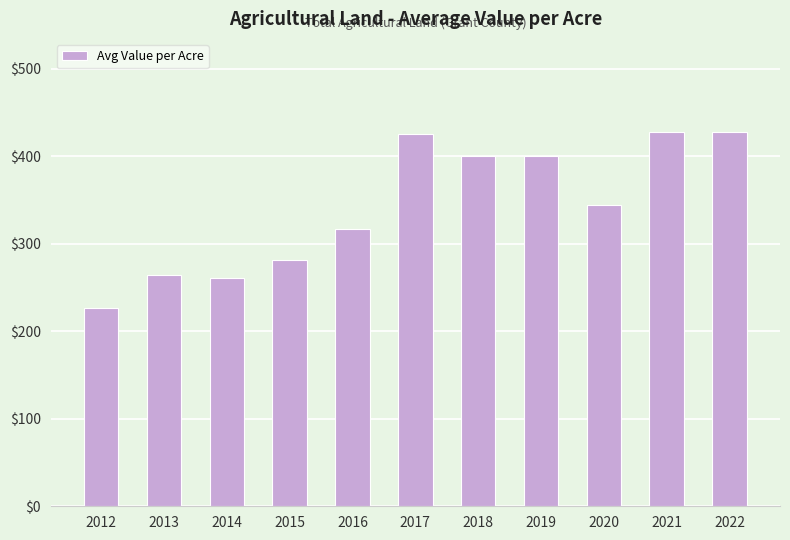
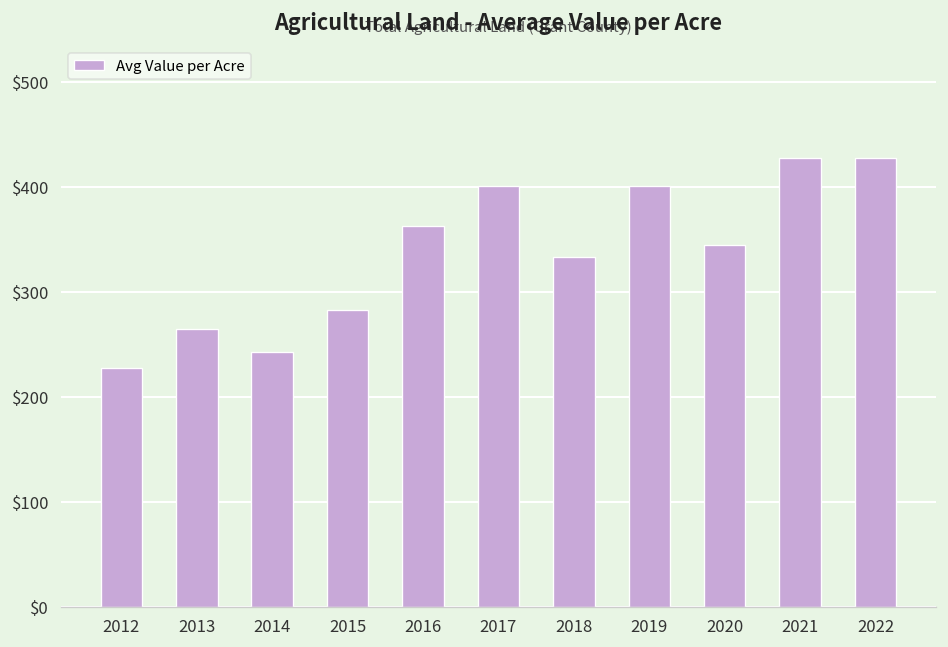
2014: $260 -> $240
2016: $320 -> $360
2017: $430 -> $400
2018: $400 -> $330
